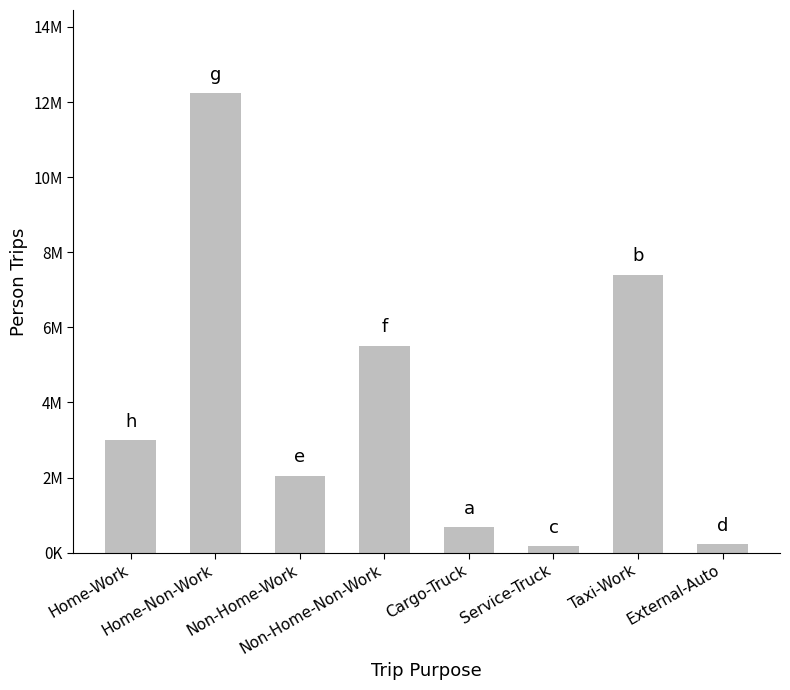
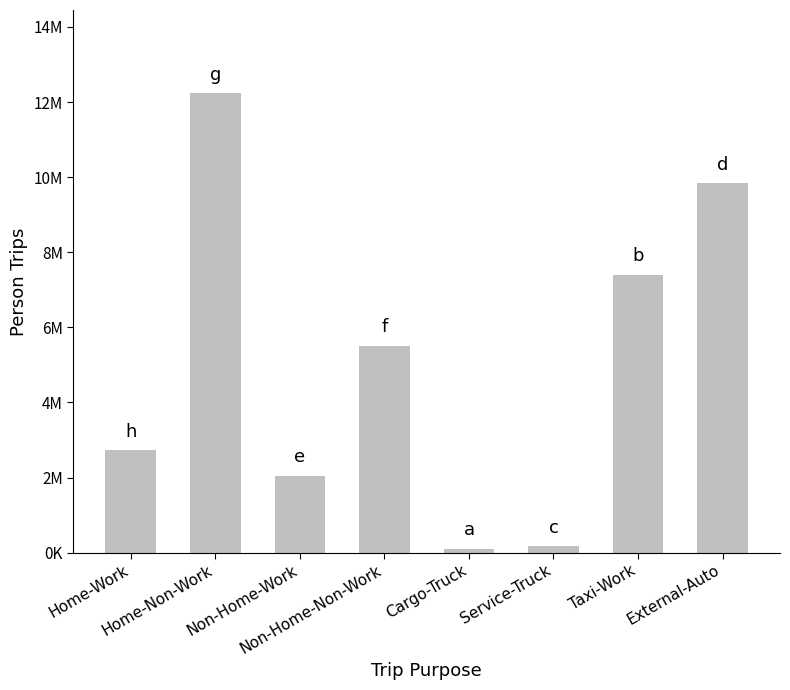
Home-Work: 3000000 -> 2700000
Cargo-Truck: 700000 -> 100000
External-Auto: 200000 -> 9800000
